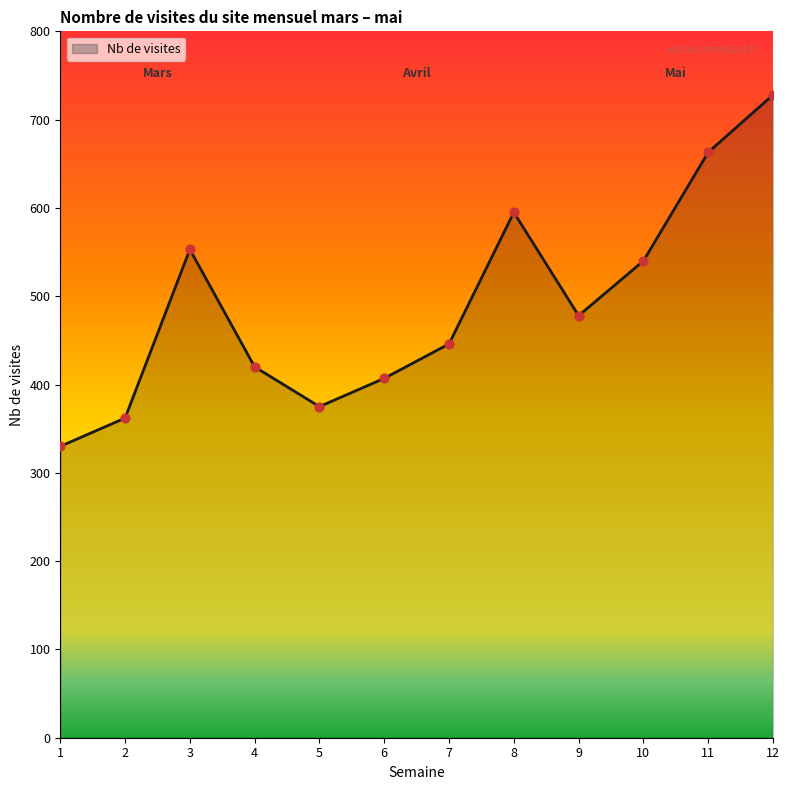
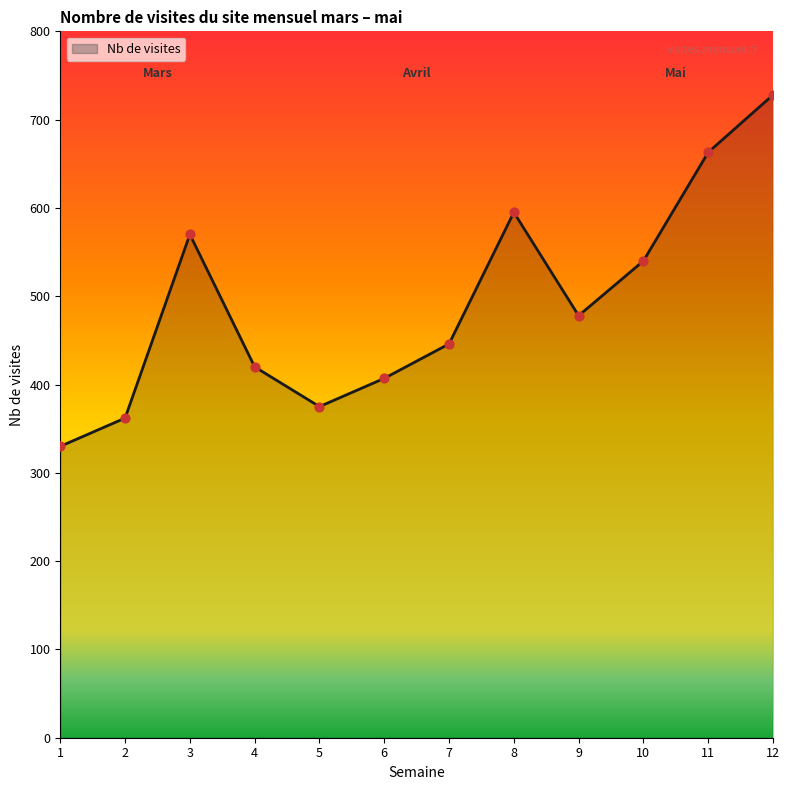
3: 550 -> 570
